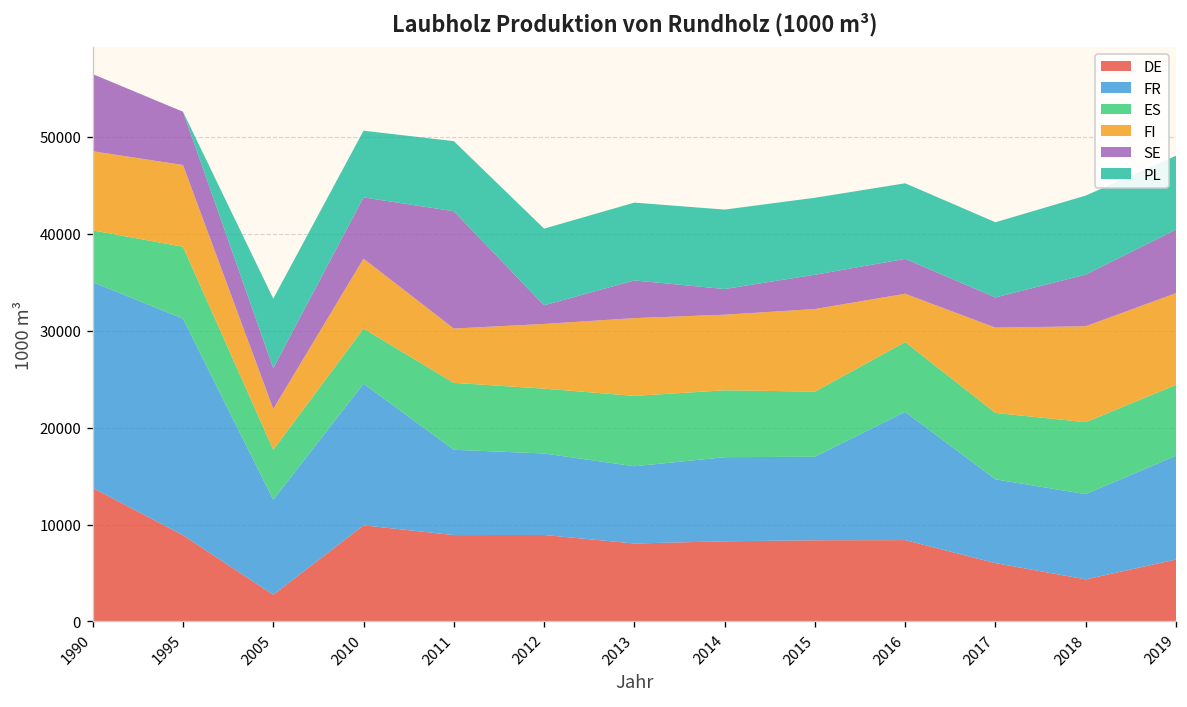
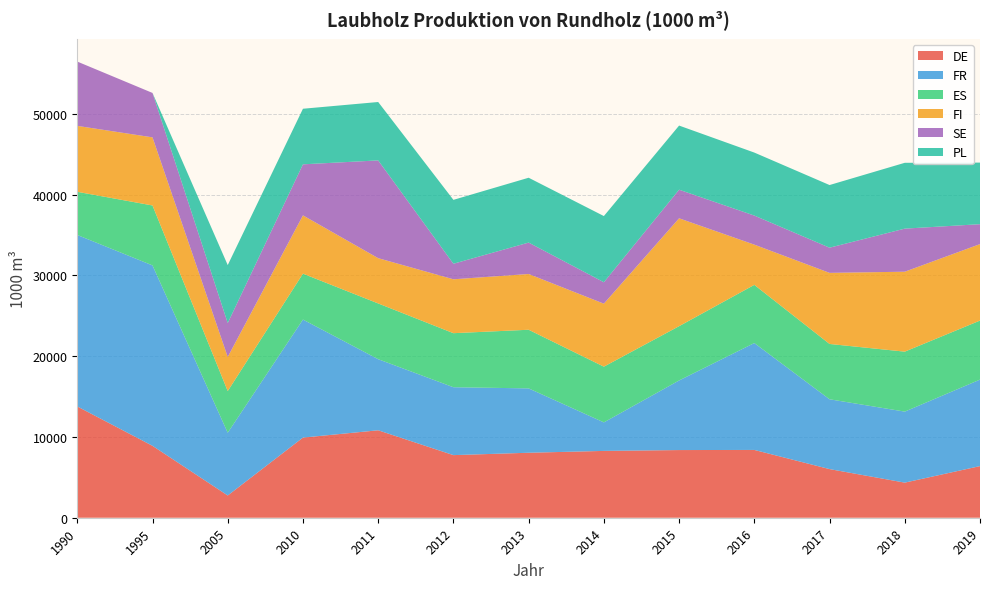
FR, 2005: 10000 -> 8000
DE, 2011: 9000 -> 11000
DE, 2012: 9000 -> 8000
FI, 2013: 8000 -> 7000
FR, 2014: 9000 -> 4000
FI, 2015: 9000 -> 13000
SE, 2019: 7000 -> 2000
